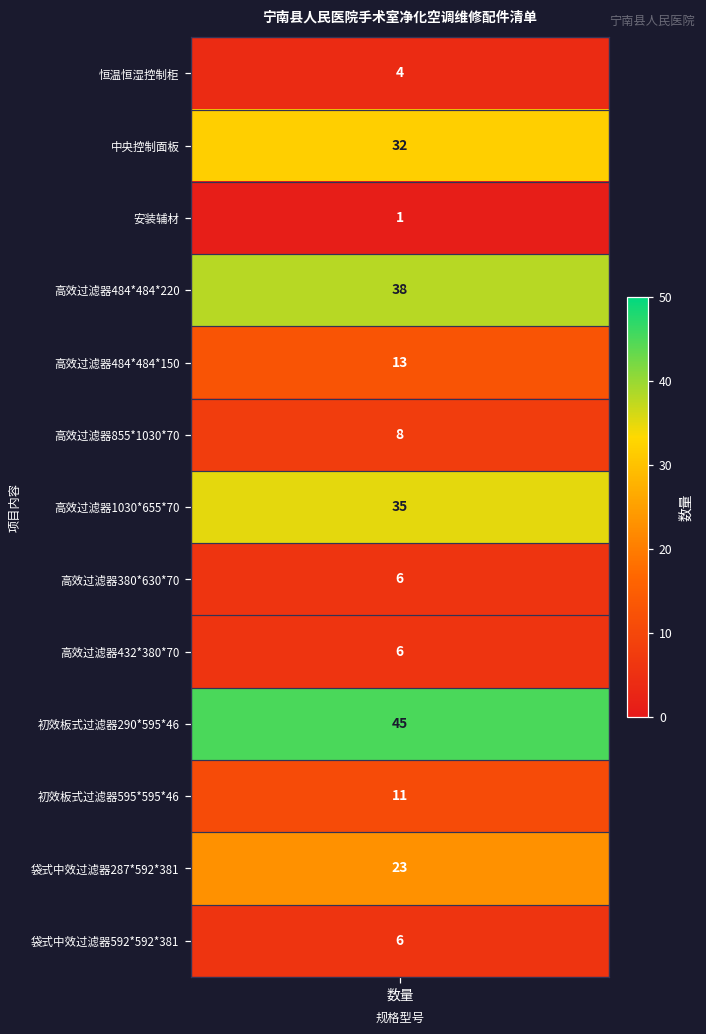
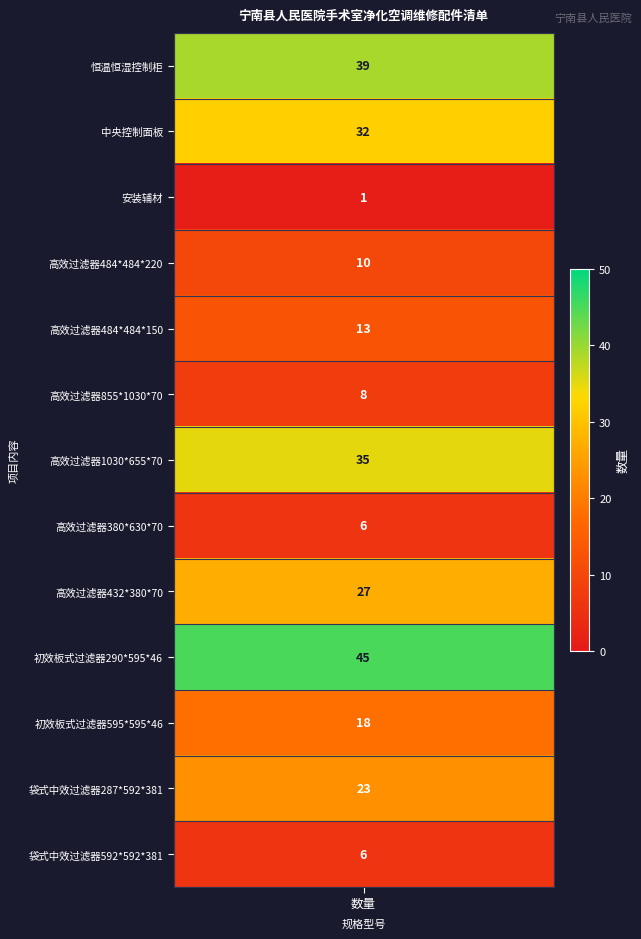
恒温恒湿控制柜, 数量: 4 -> 39
高效过滤器484*484*220, 数量: 38 -> 10
高效过滤器432*380*70, 数量: 6 -> 27
初效板式过滤器595*595*46, 数量: 11 -> 18
